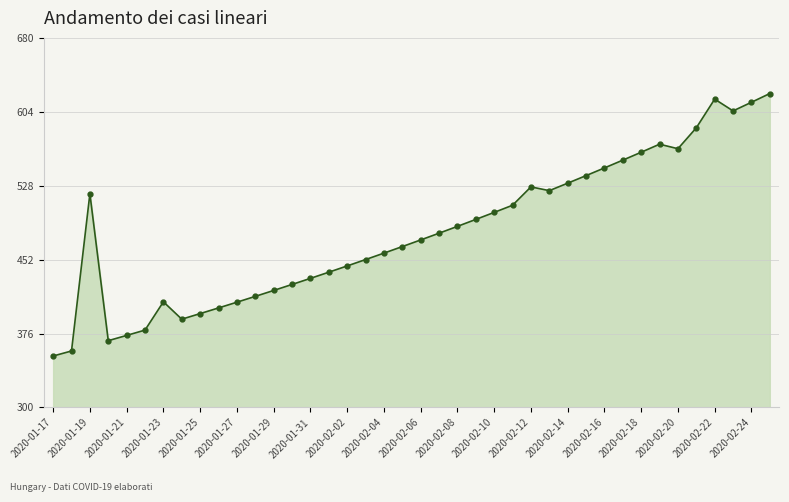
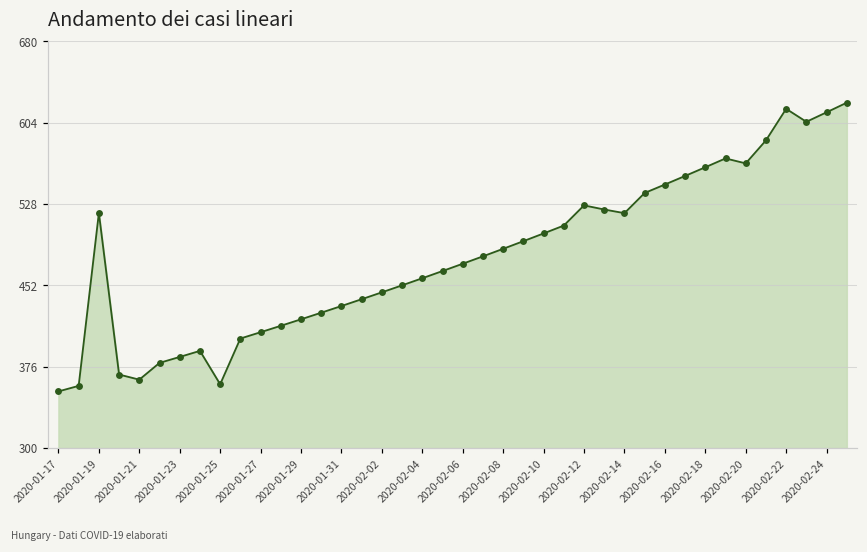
2020-01-21: 370 -> 360
2020-01-23: 410 -> 390
2020-01-25: 400 -> 360
2020-02-14: 530 -> 520
